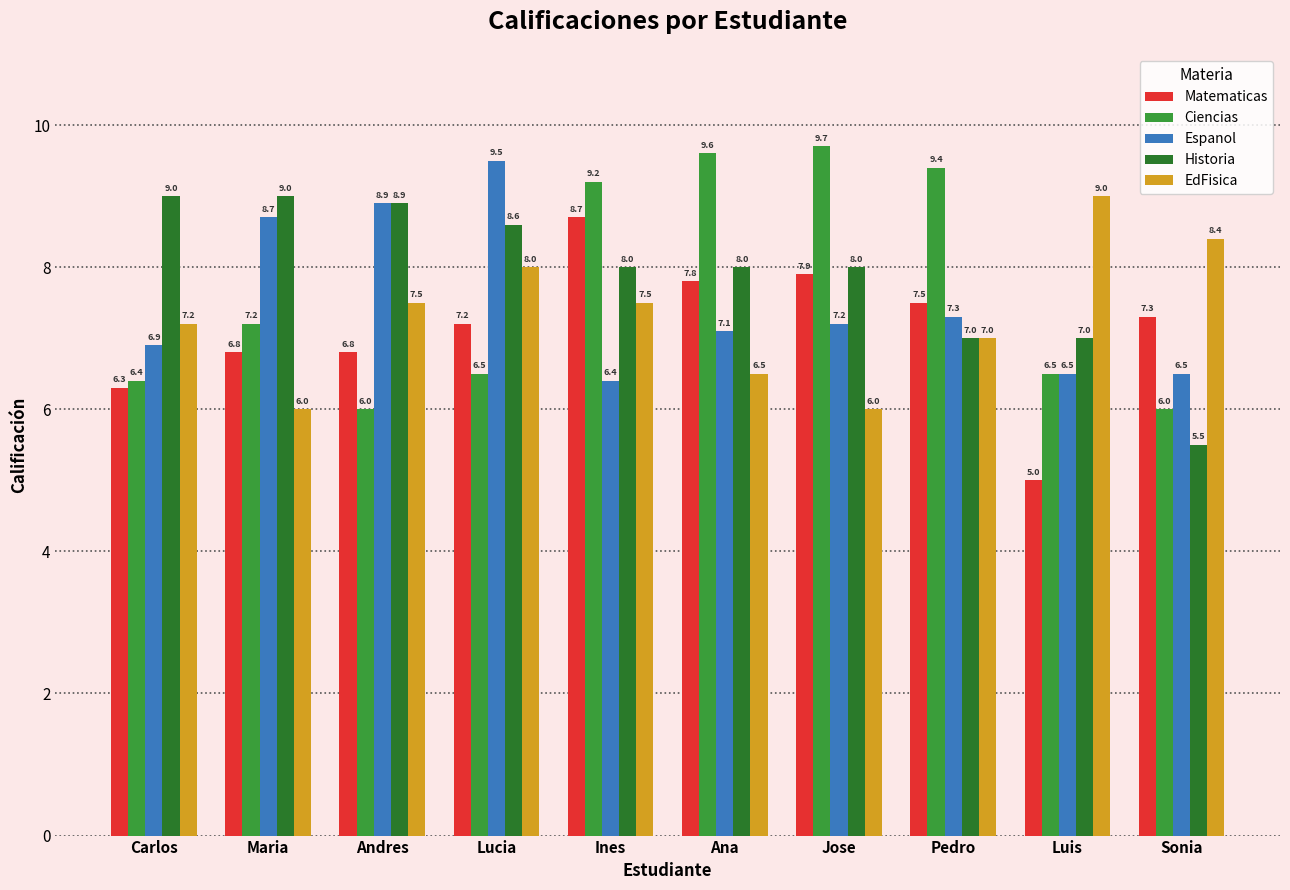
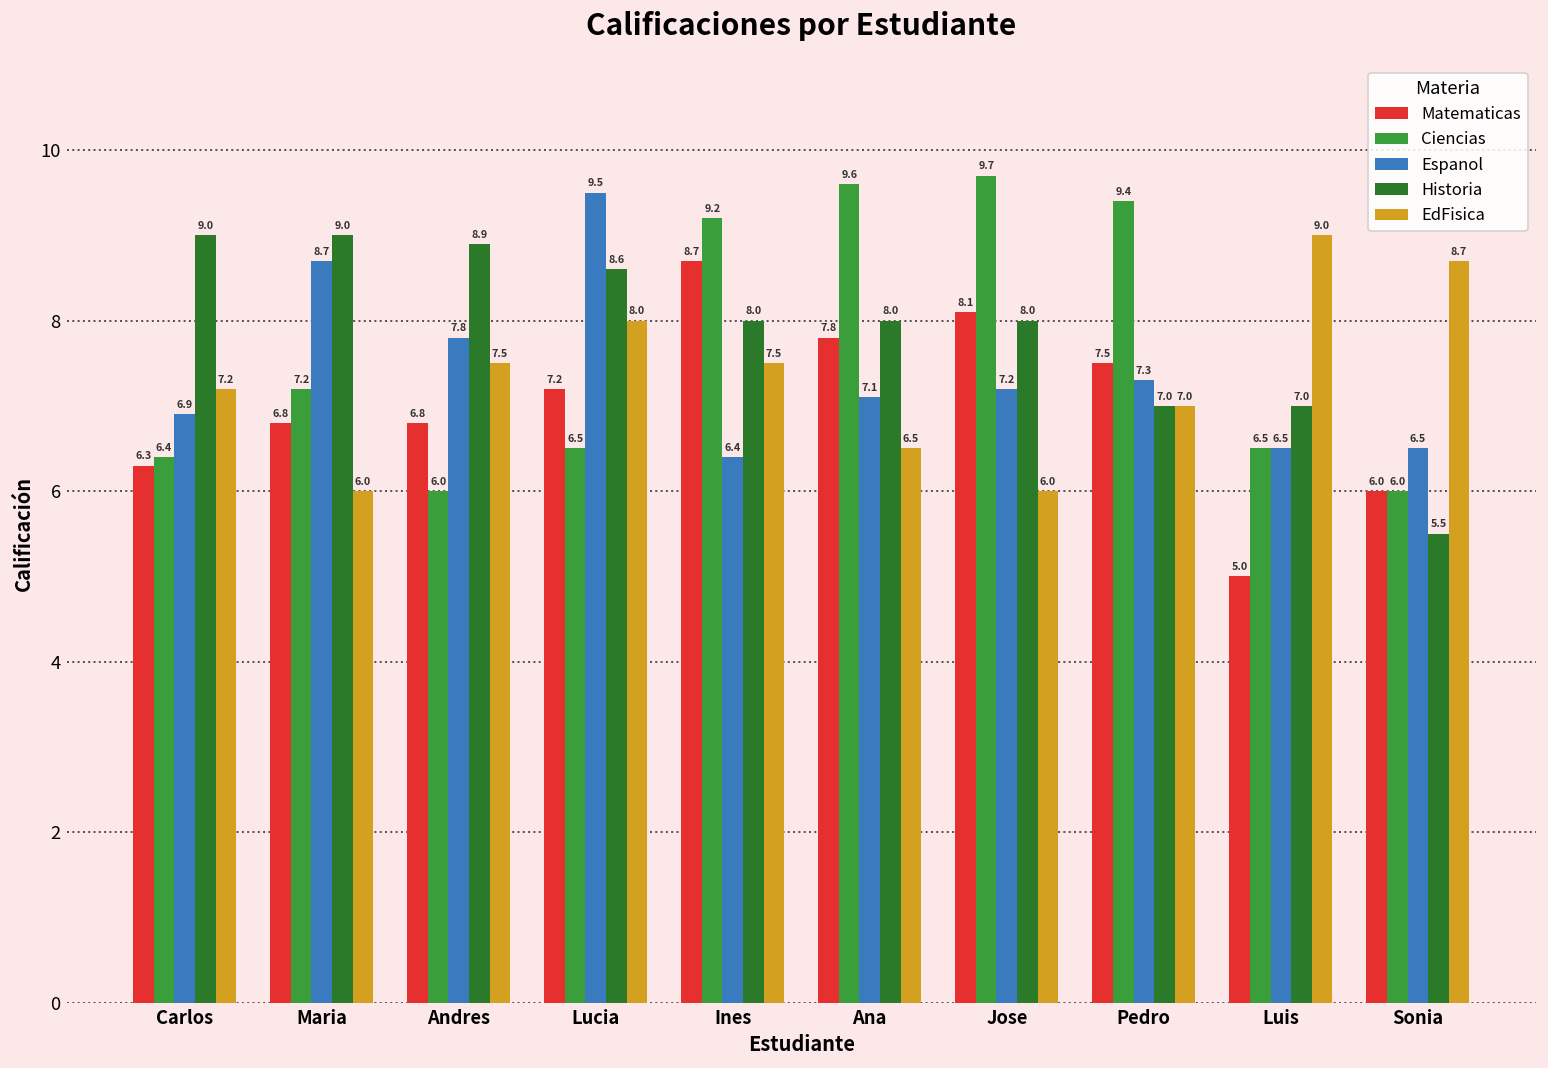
Espanol, Andres: 8.9 -> 7.8
Matematicas, Jose: 7.9 -> 8.1
Matematicas, Sonia: 7.3 -> 6.0
EdFisica, Sonia: 8.4 -> 8.7
